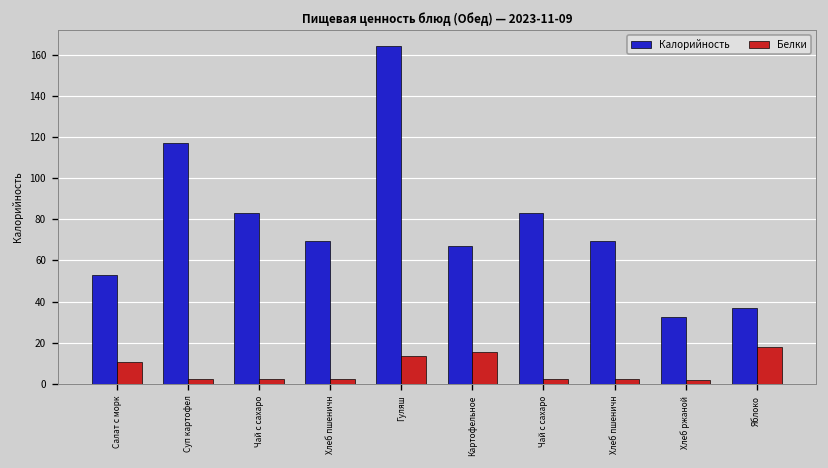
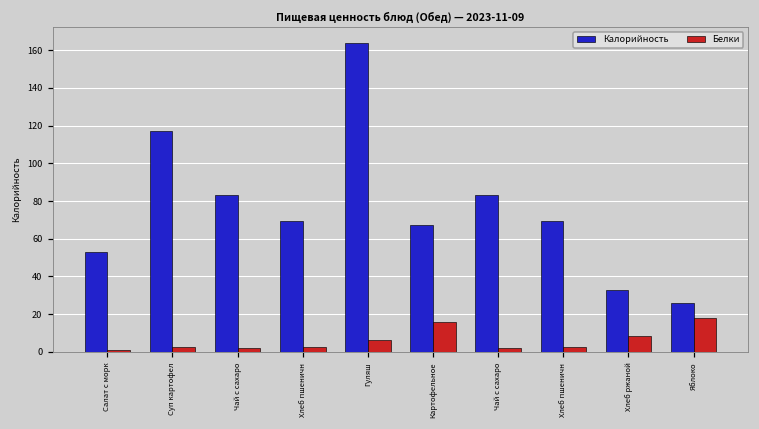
Белки, Салат с морк: 11 -> 1
Белки, Гуляш: 13 -> 6
Белки, Хлеб ржаной: 2 -> 9
Калорийность, Яблоко: 37 -> 26
